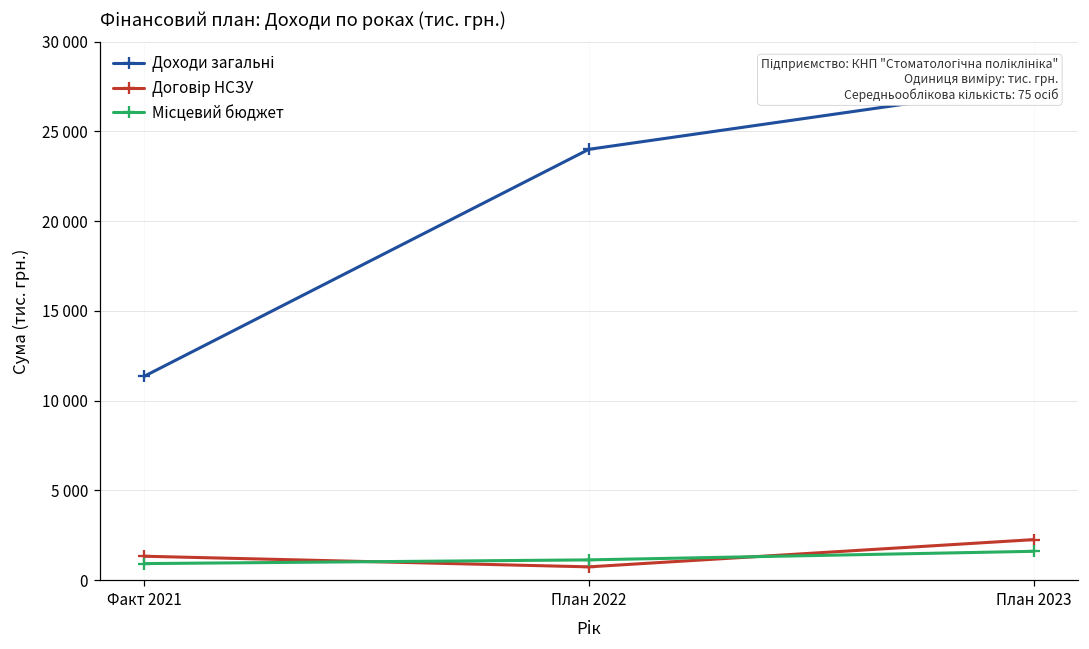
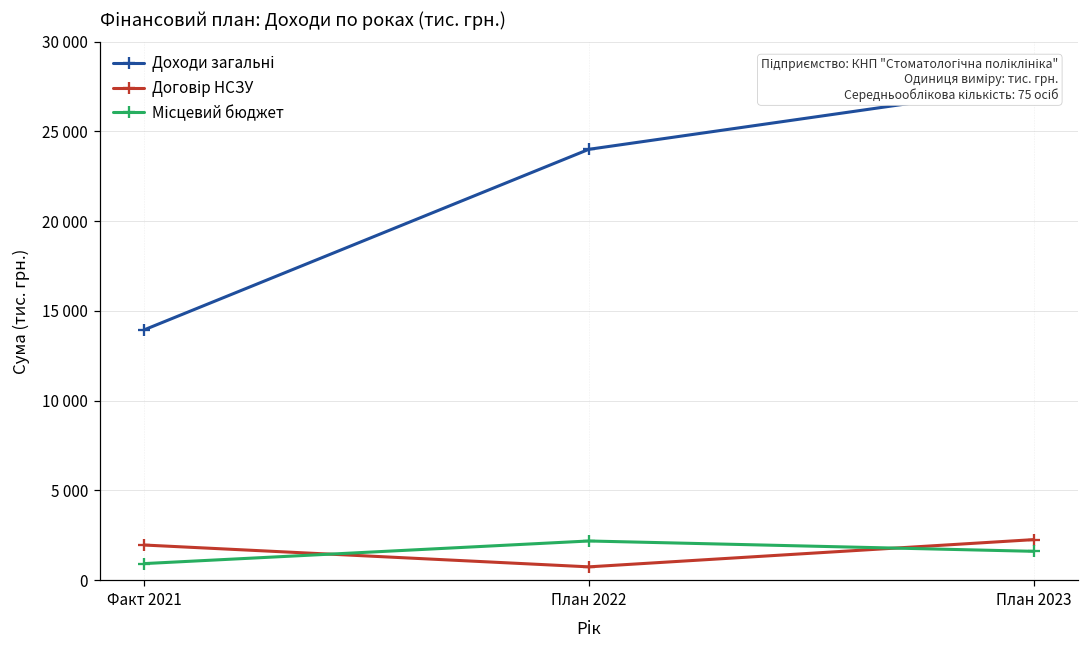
Доходи загальні, Факт 2021: 11400 -> 13900
Договір НСЗУ, Факт 2021: 1300 -> 2000
Місцевий бюджет, План 2022: 1100 -> 2200
